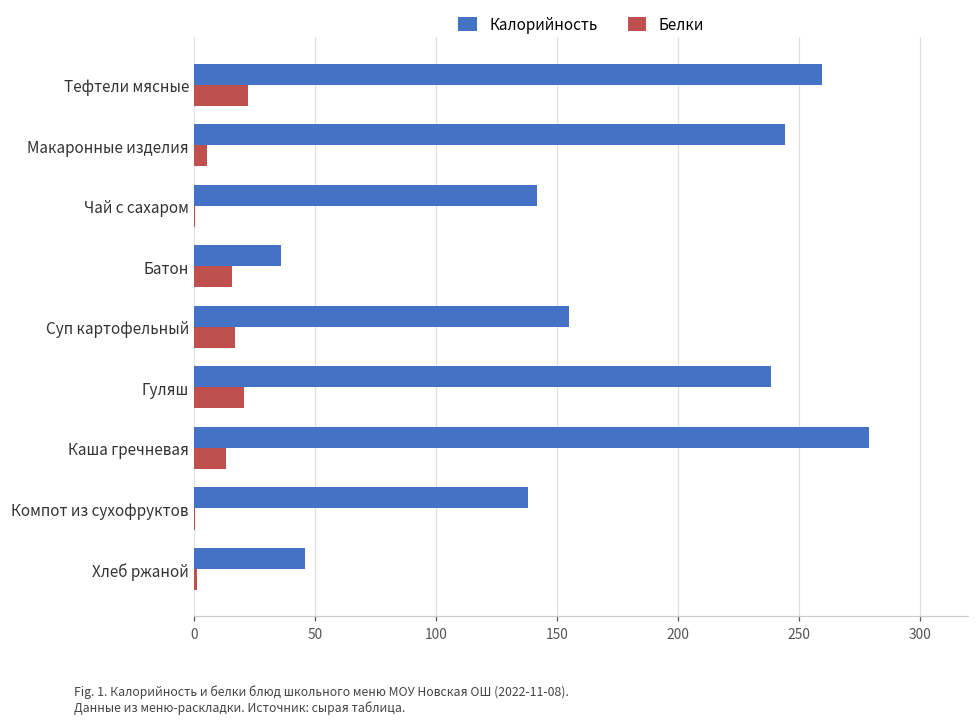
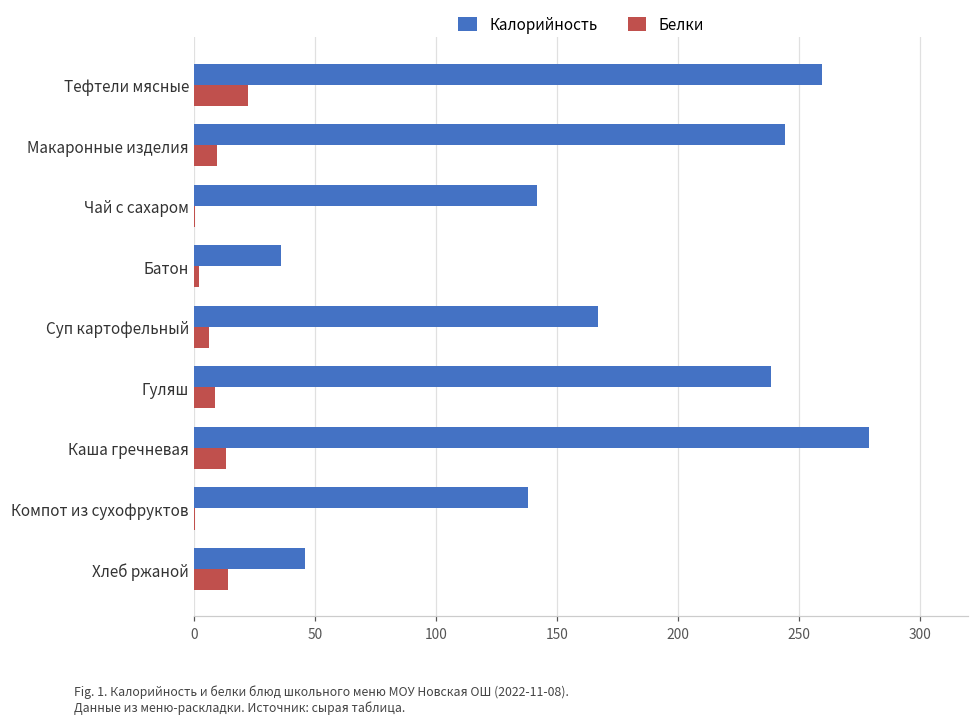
Белки, Макаронные изделия: 5 -> 10
Белки, Батон: 16 -> 2
Калорийность, Суп картофельный: 155 -> 167
Белки, Суп картофельный: 17 -> 6
Белки, Гуляш: 21 -> 9
Белки, Хлеб ржаной: 1 -> 14
